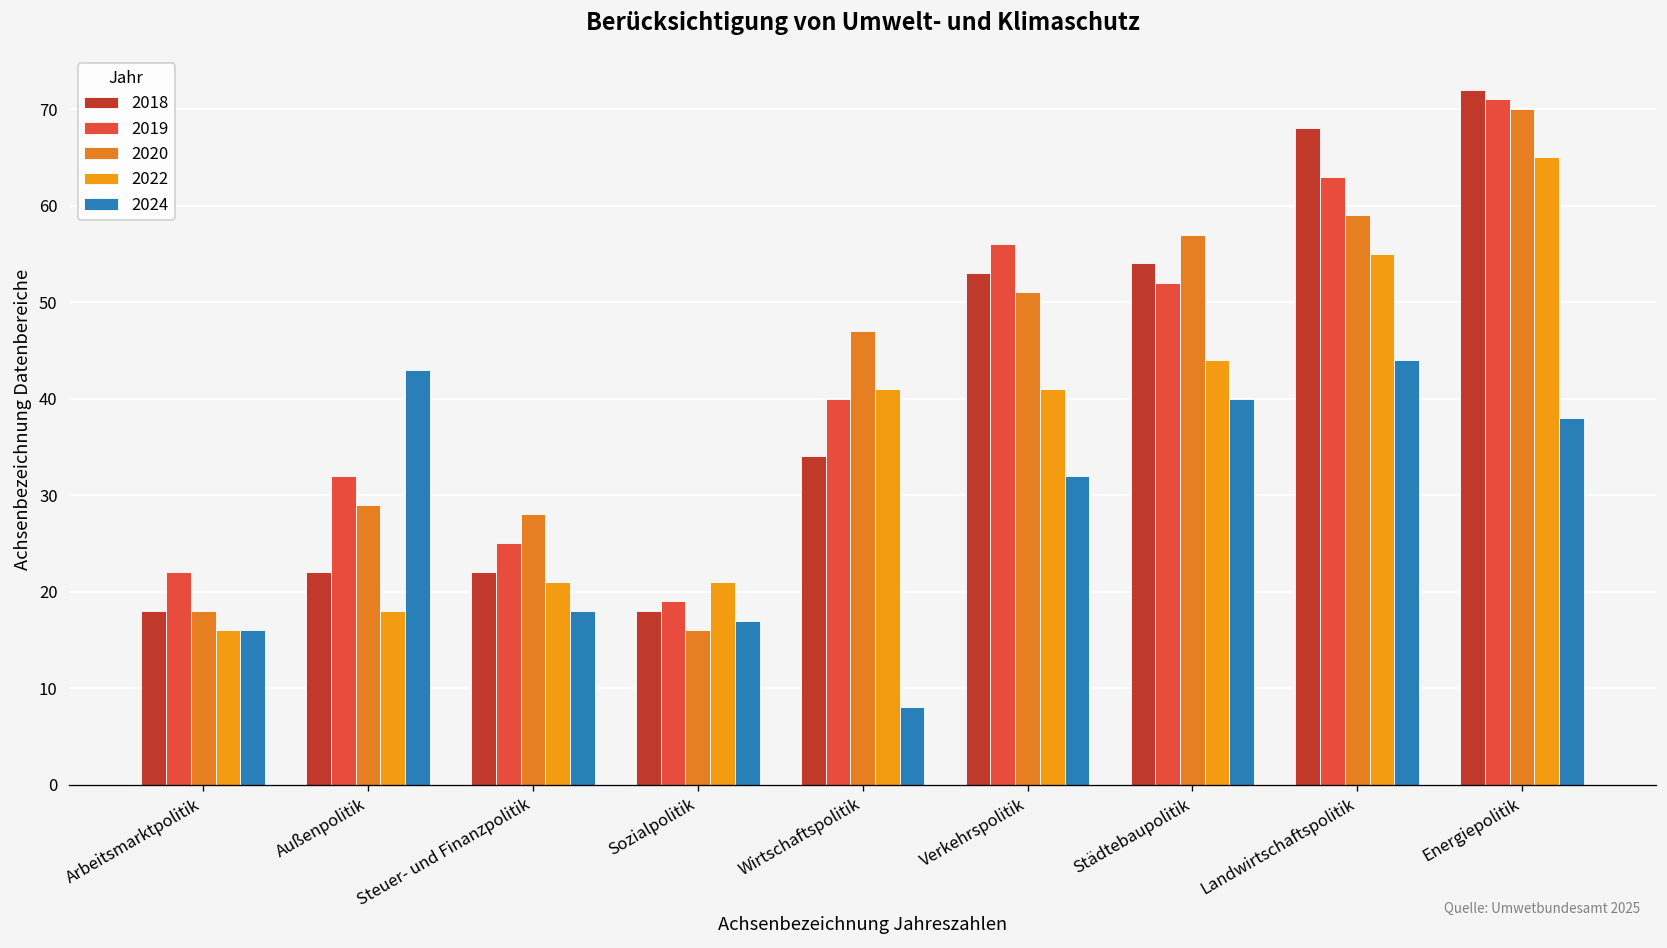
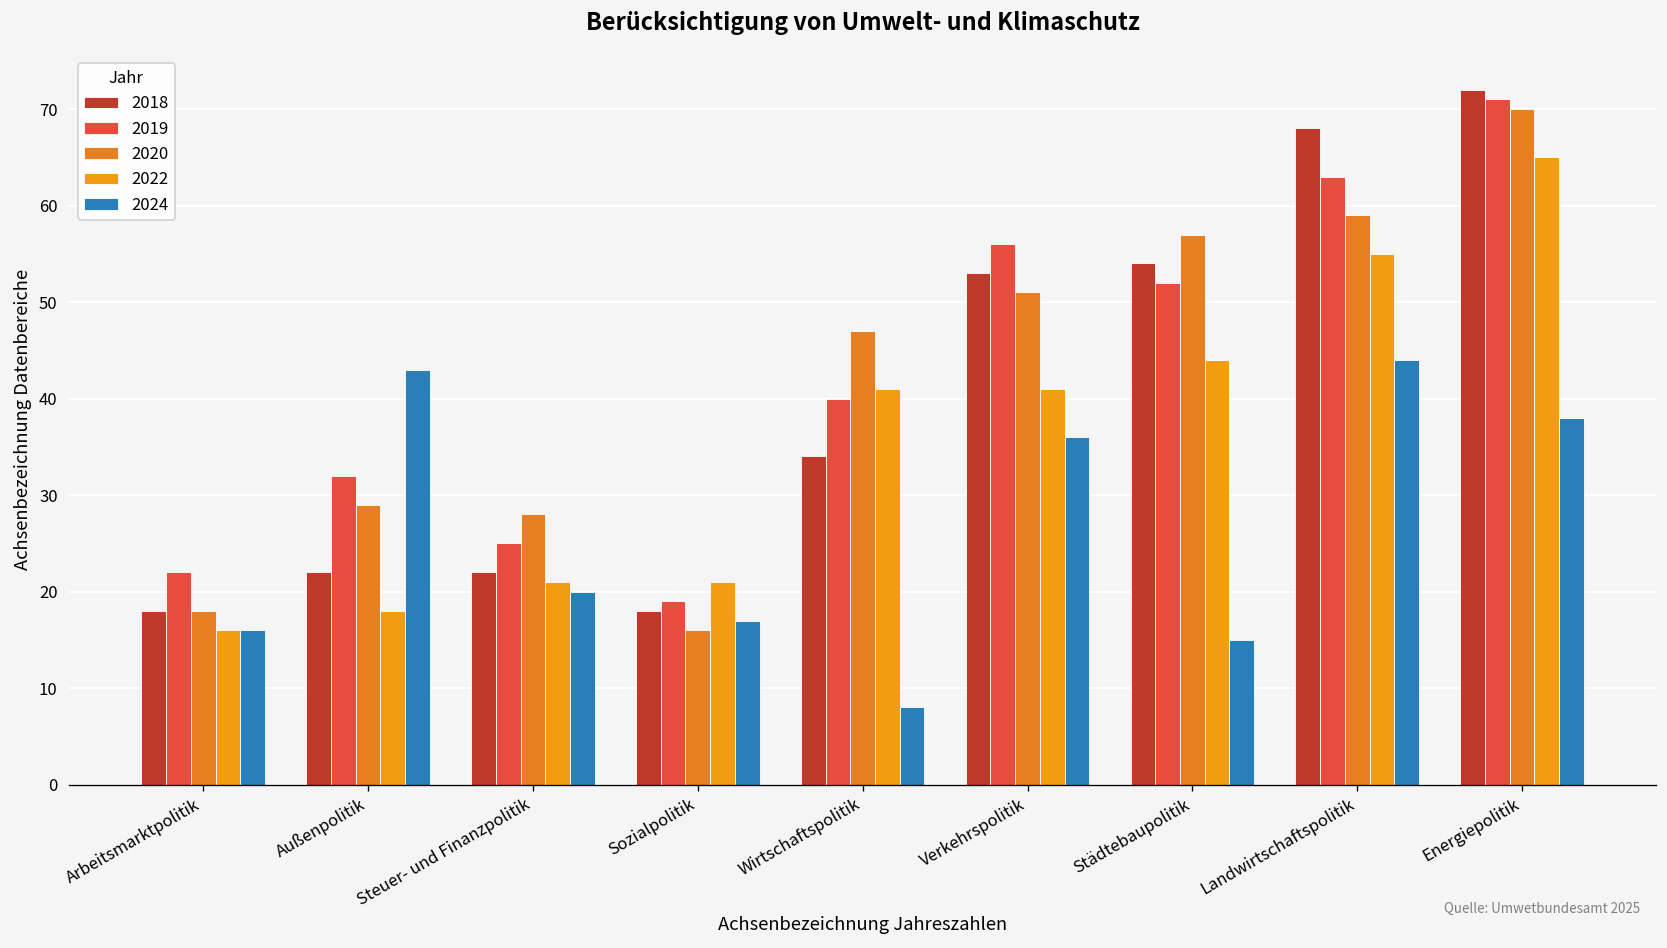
2024, Steuer- und Finanzpolitik: 18 -> 20
2024, Verkehrspolitik: 32 -> 36
2024, Städtebaupolitik: 40 -> 15
